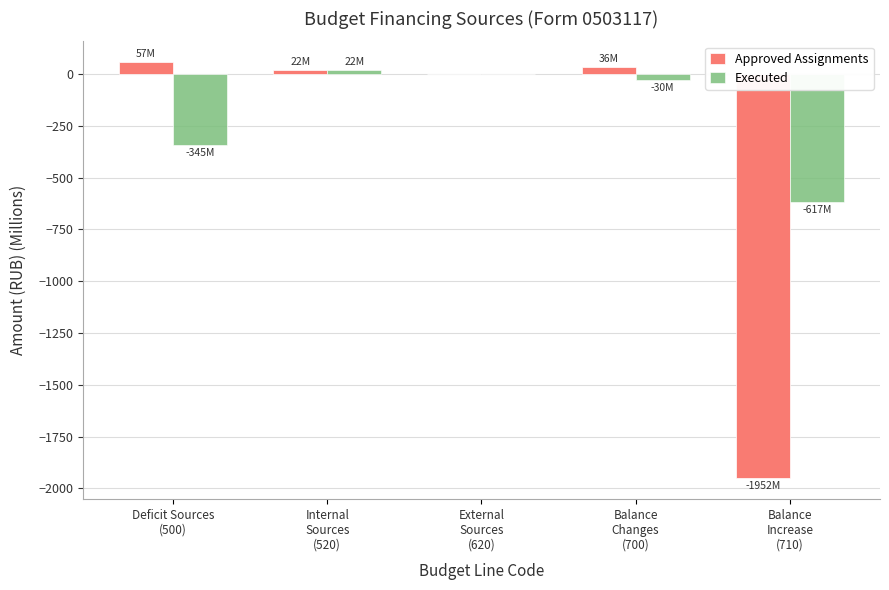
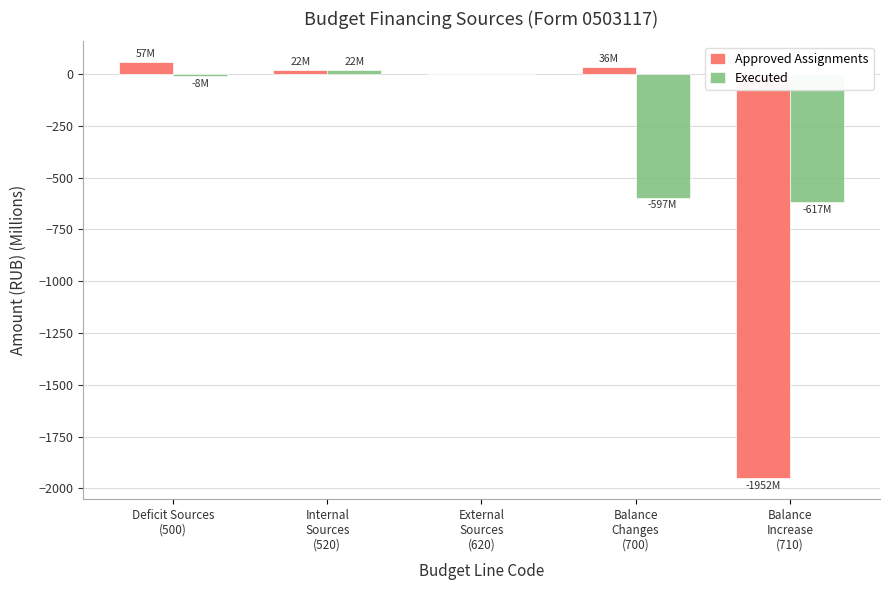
Executed, Deficit Sources (500): -345M -> -8M
Executed, Balance Changes (700): -30M -> -597M
